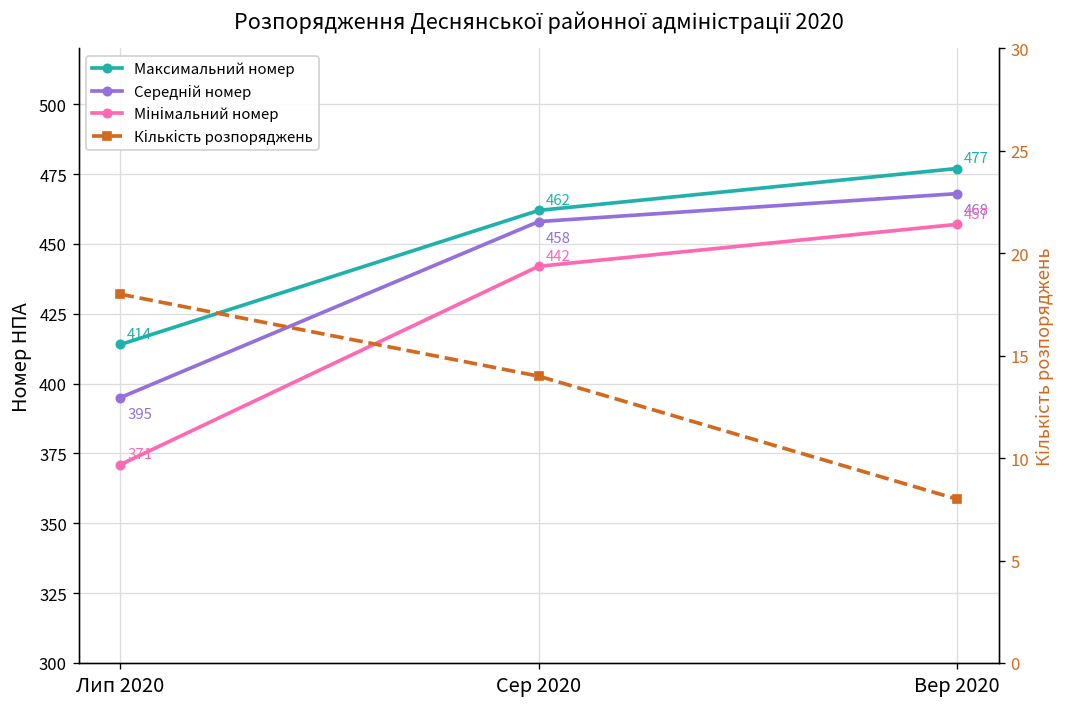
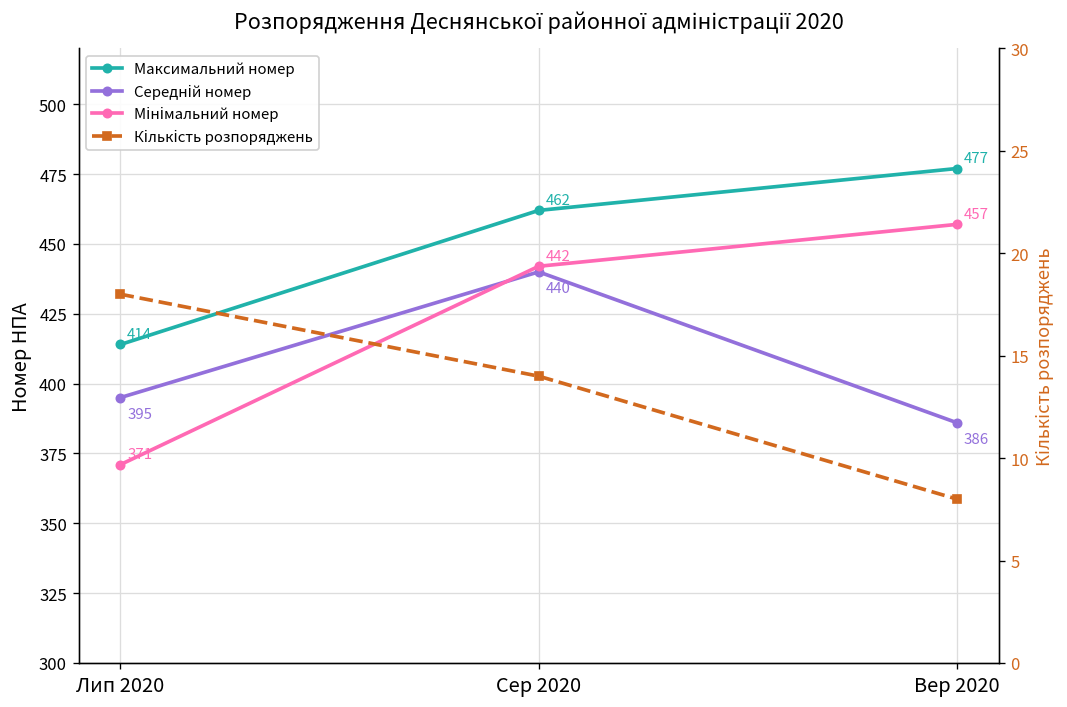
Середній номер, Сер 2020: 458 -> 440
Середній номер, Вер 2020: 468 -> 386
